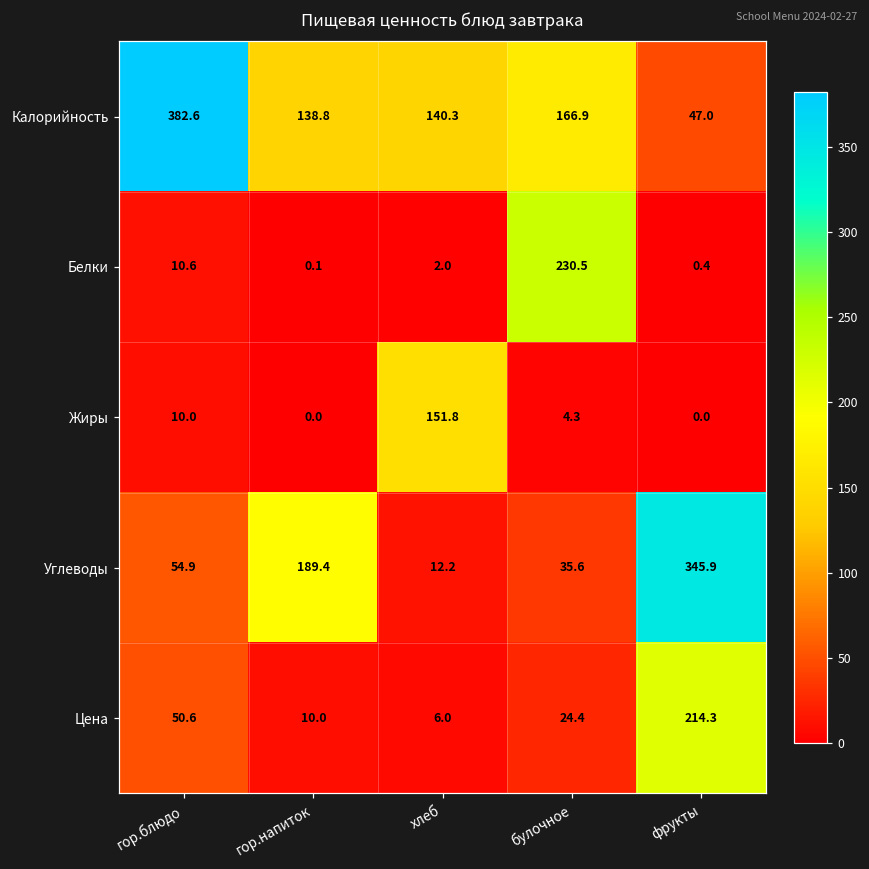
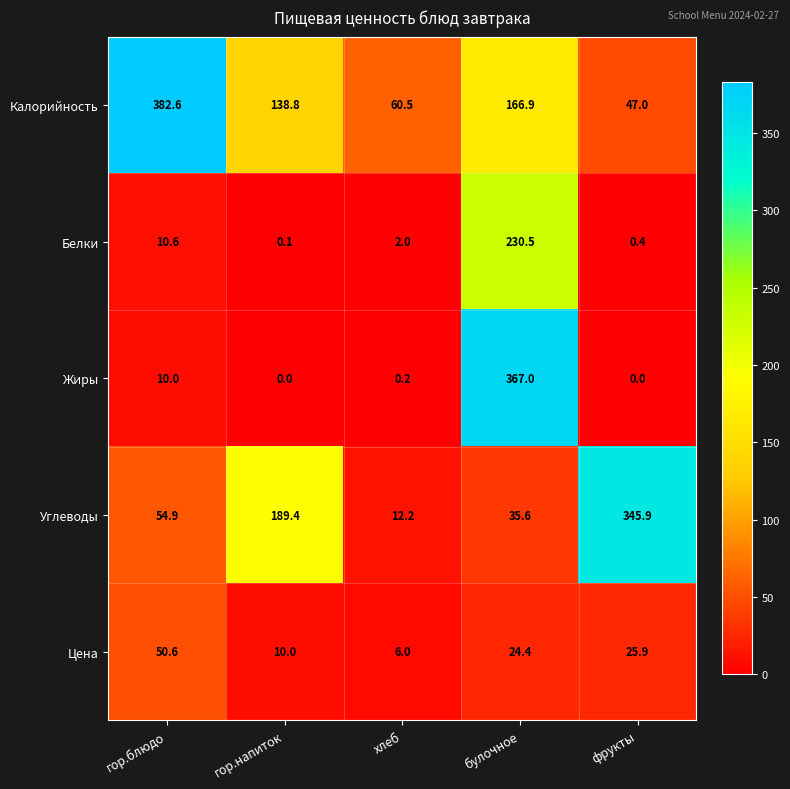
Калорийность, хлеб: 140.3 -> 60.5
Жиры, хлеб: 151.8 -> 0.2
Жиры, булочное: 4.3 -> 367.0
Цена, фрукты: 214.3 -> 25.9
